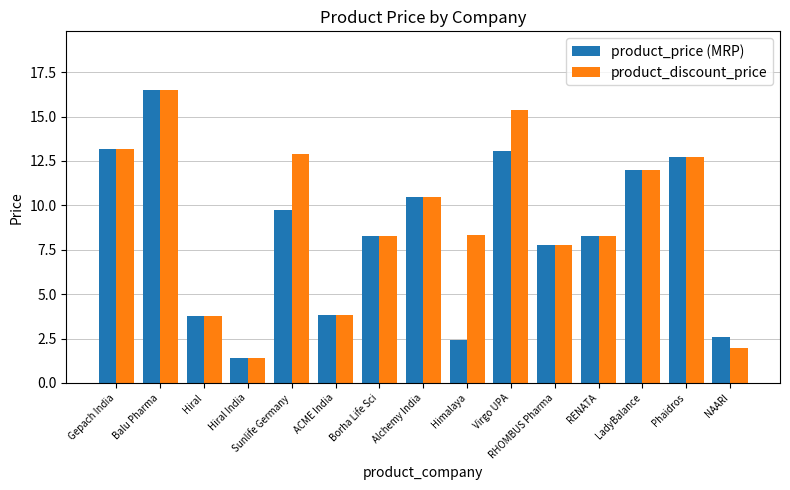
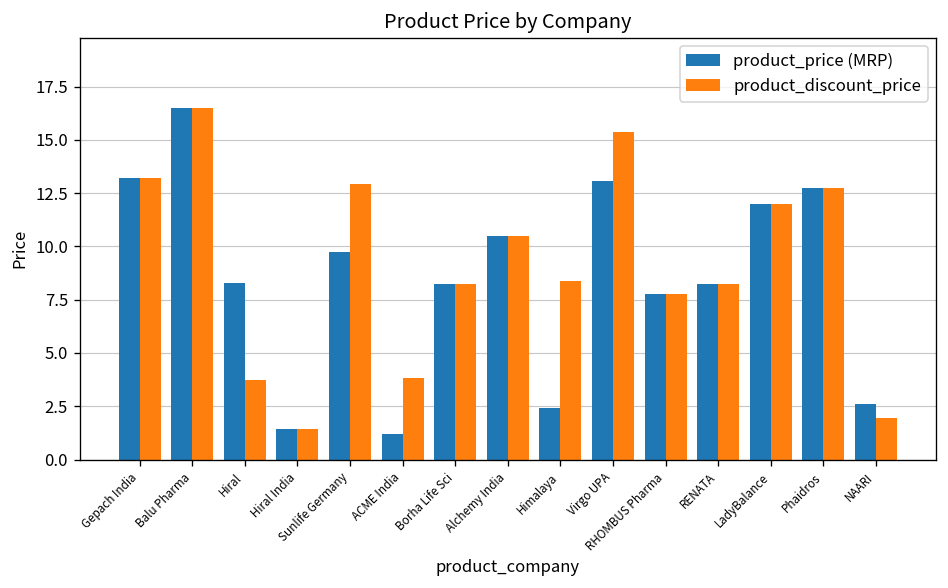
product_price (MRP), Hiral: 3.8 -> 8.3
product_price (MRP), ACME India: 3.8 -> 1.2
